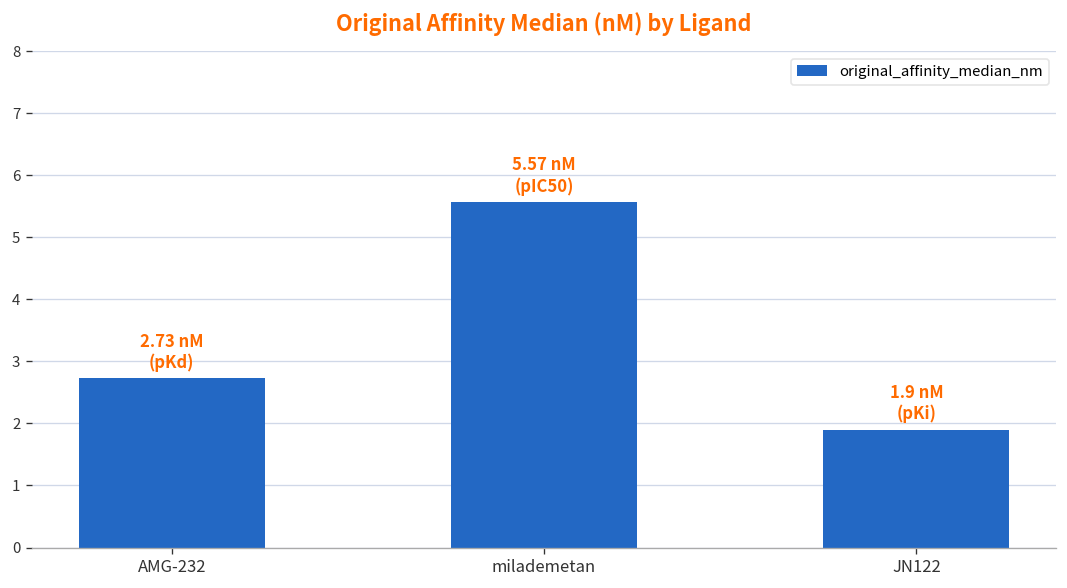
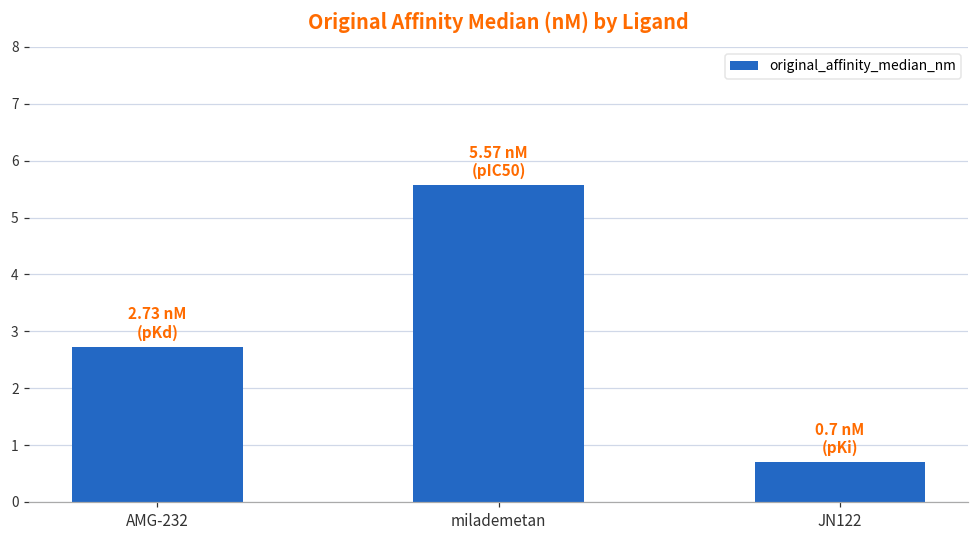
JN122: 1.9 -> 0.7
